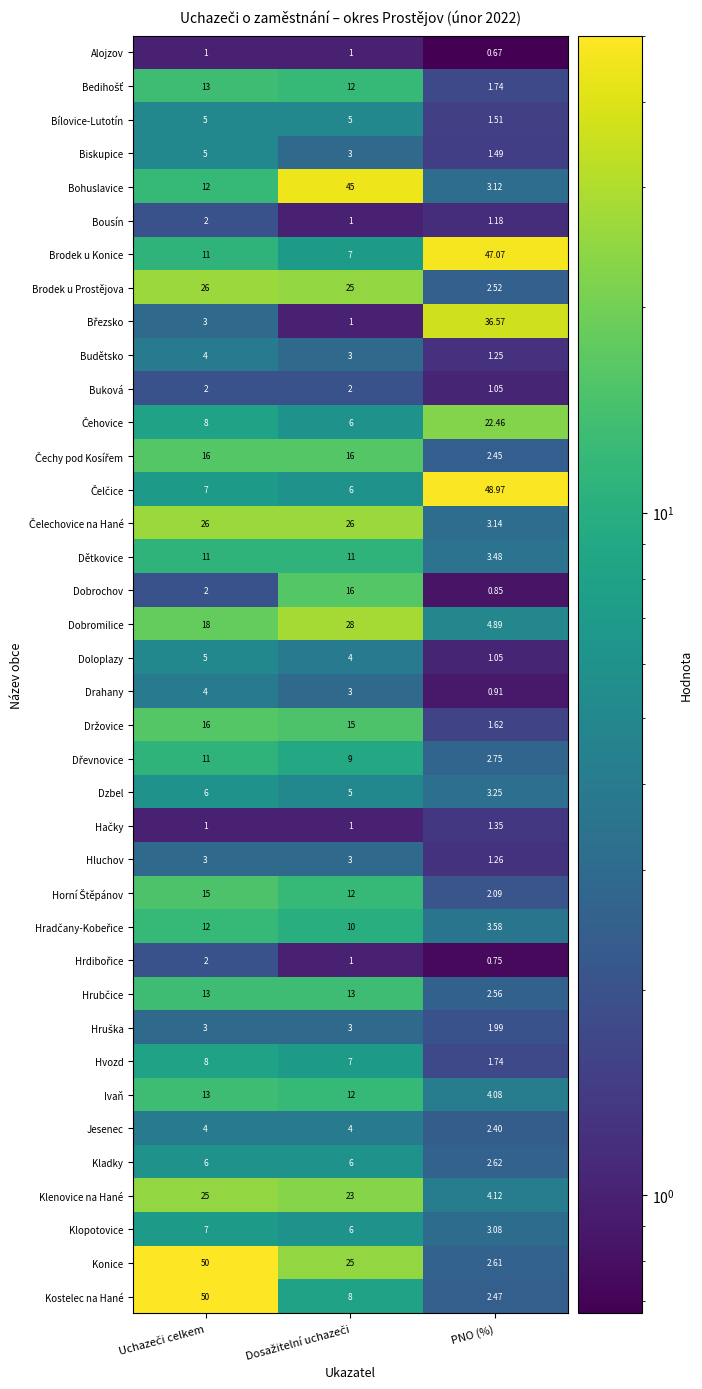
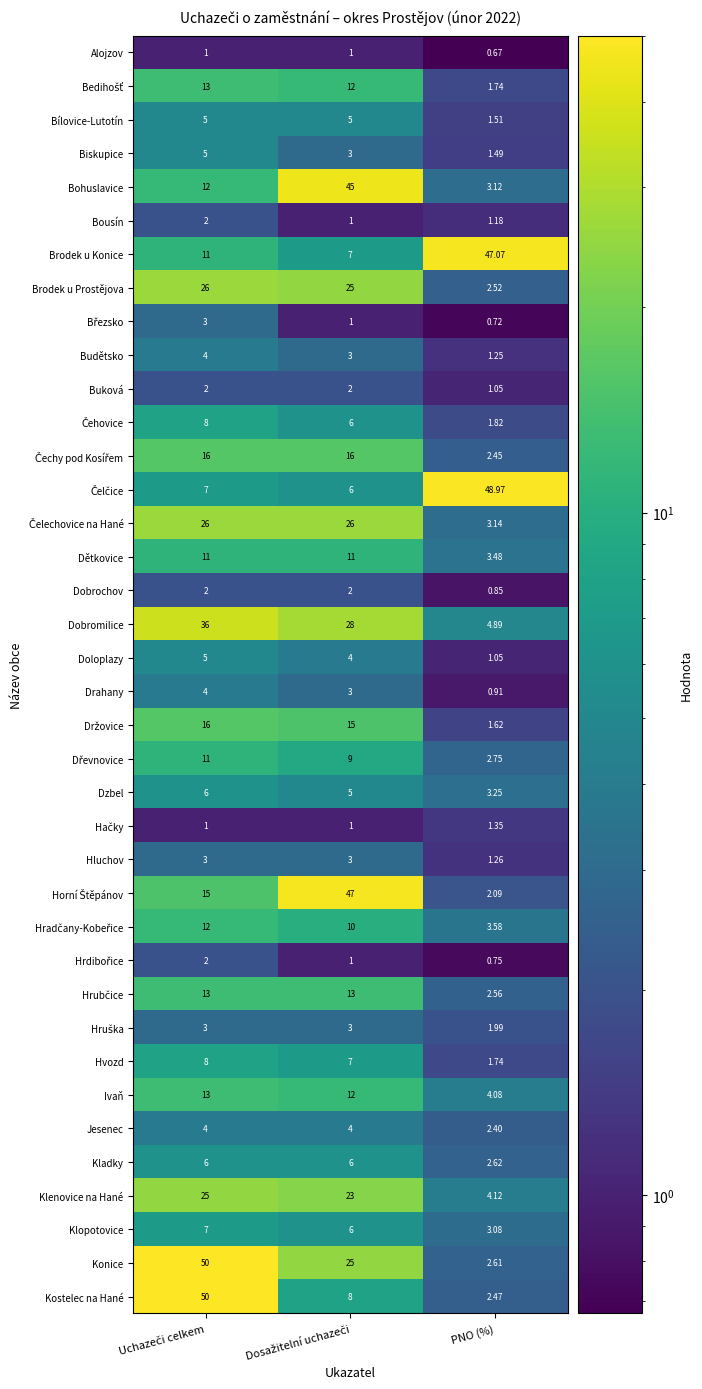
Březsko, PNO (%): 36.57 -> 0.72
Čehovice, PNO (%): 22.46 -> 1.82
Dobrochov, Dosažitelní uchazeči: 16 -> 2
Dobromilice, Uchazeči celkem: 18 -> 36
Horní Štěpánov, Dosažitelní uchazeči: 12 -> 47
